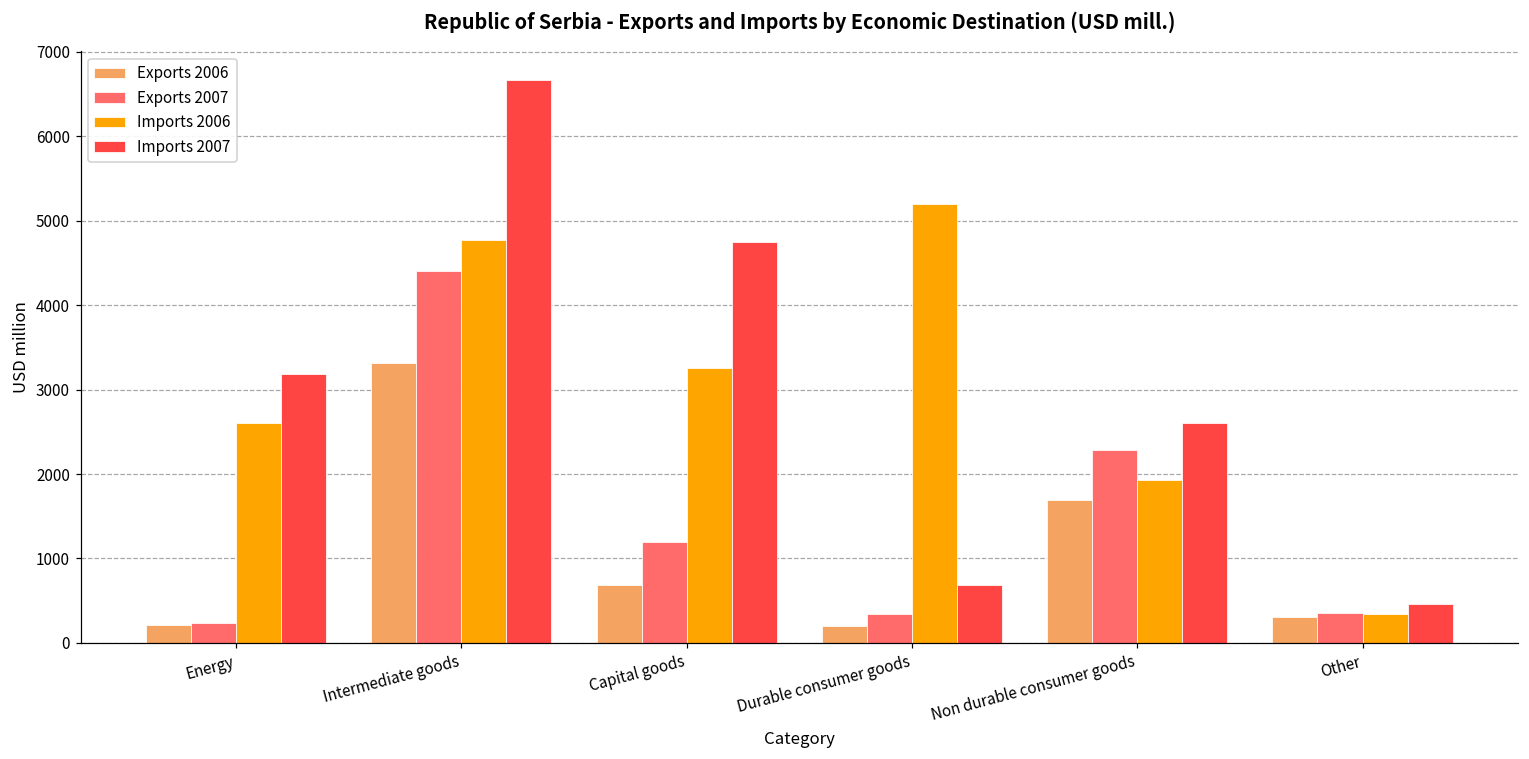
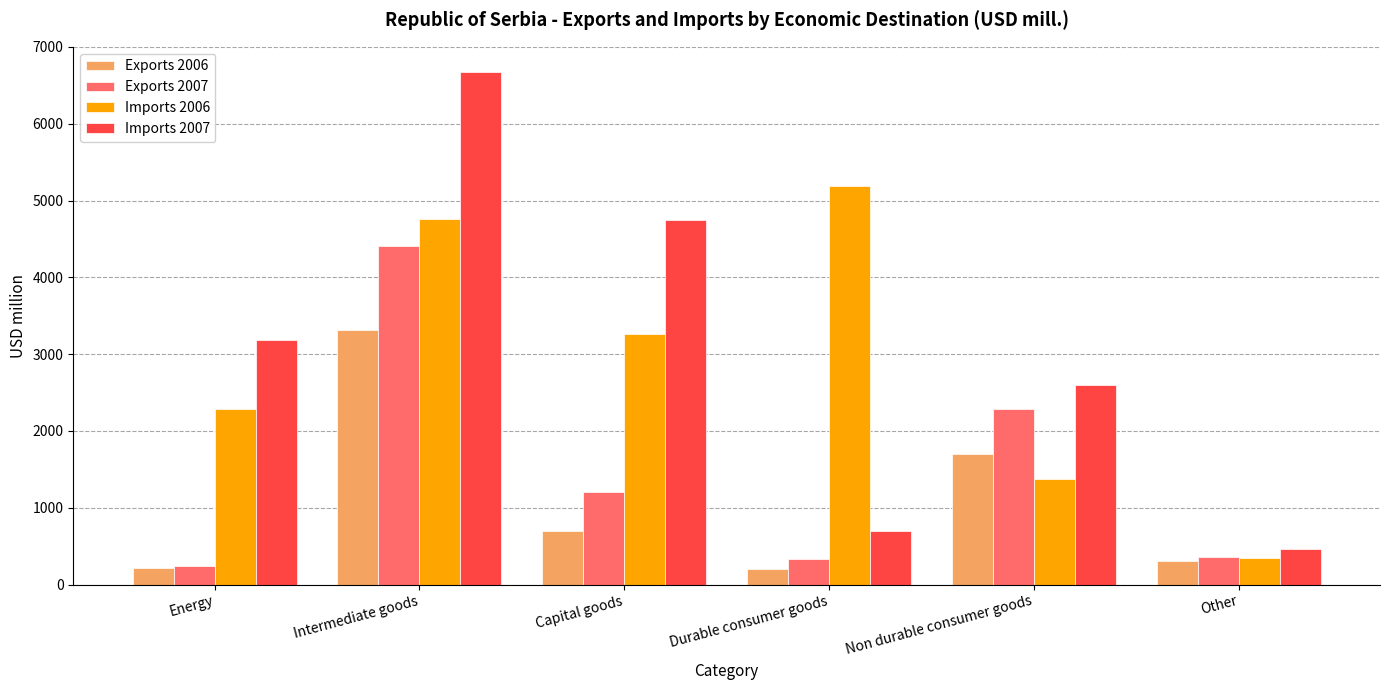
Imports 2006, Energy: 2600 -> 2300
Imports 2006, Non durable consumer goods: 1900 -> 1400
